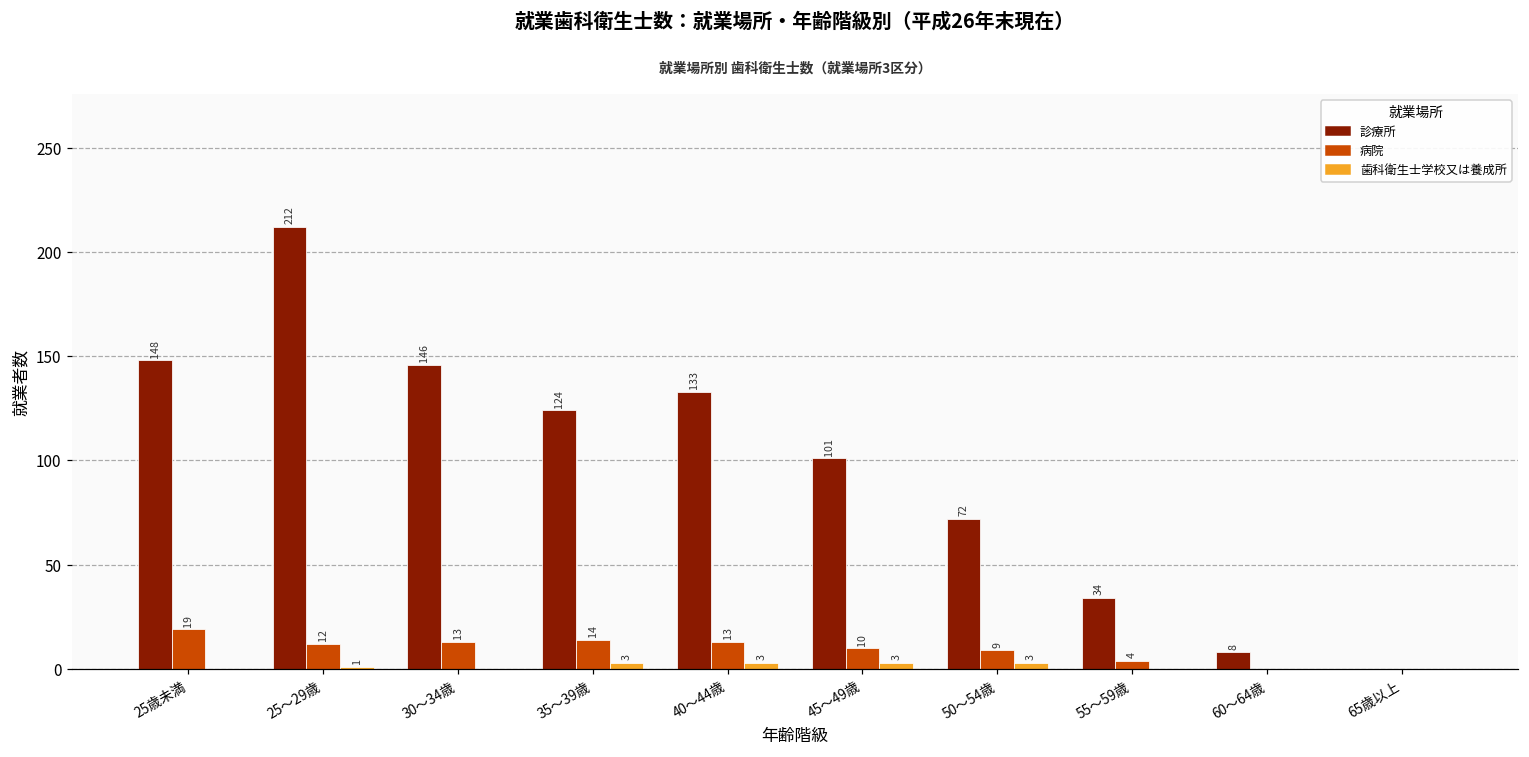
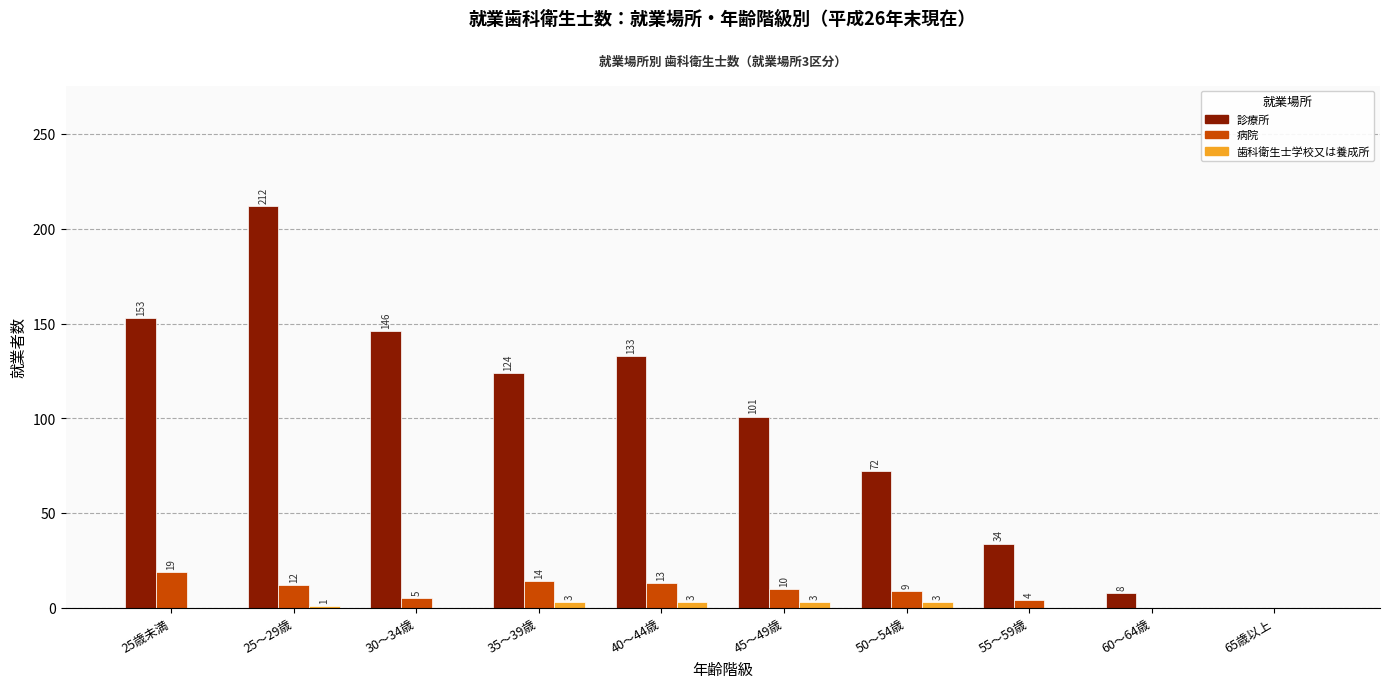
診療所, 25歳未満: 148 -> 153
病院, 30～34歳: 13 -> 5
